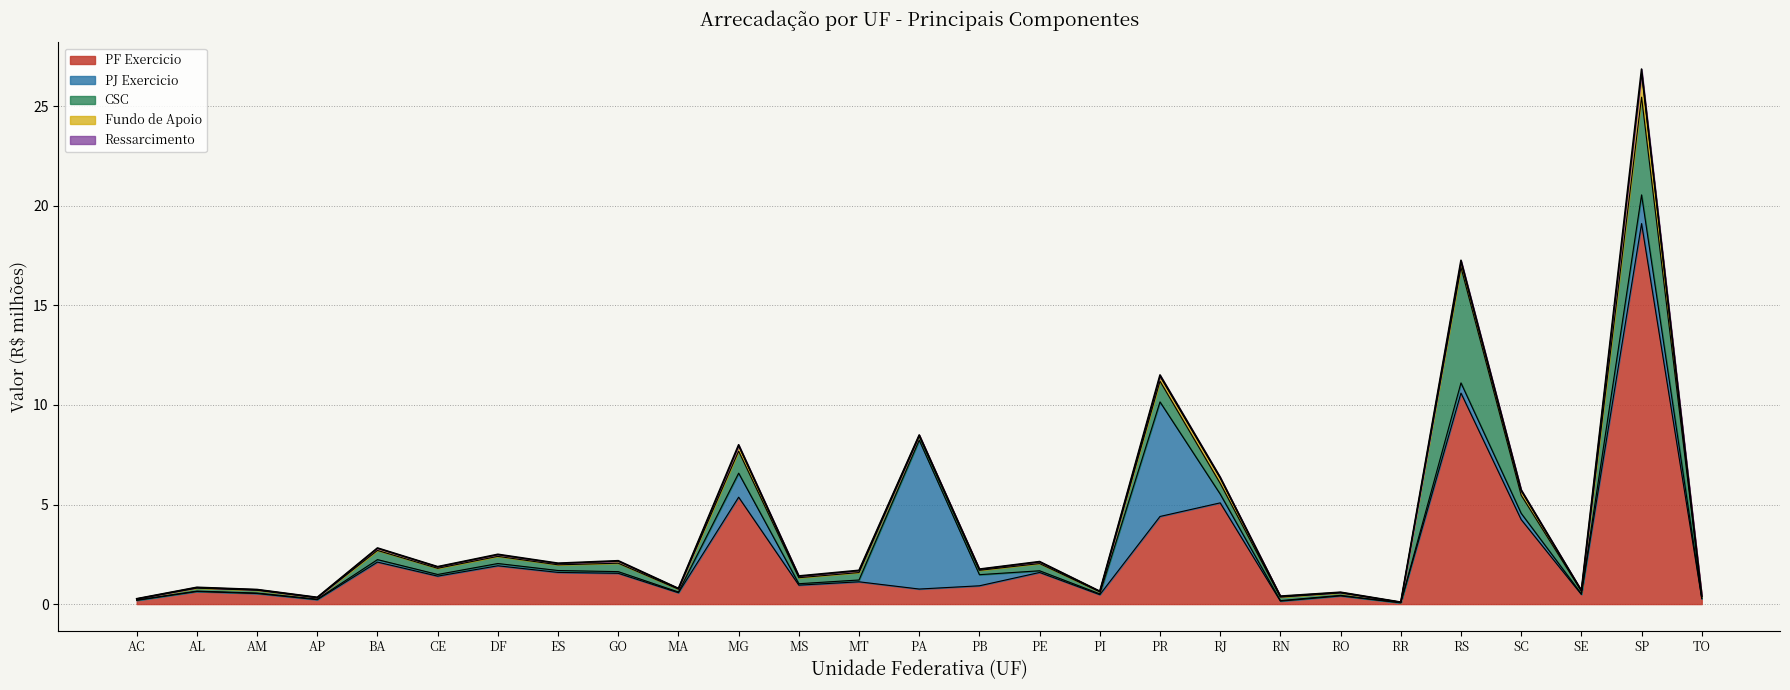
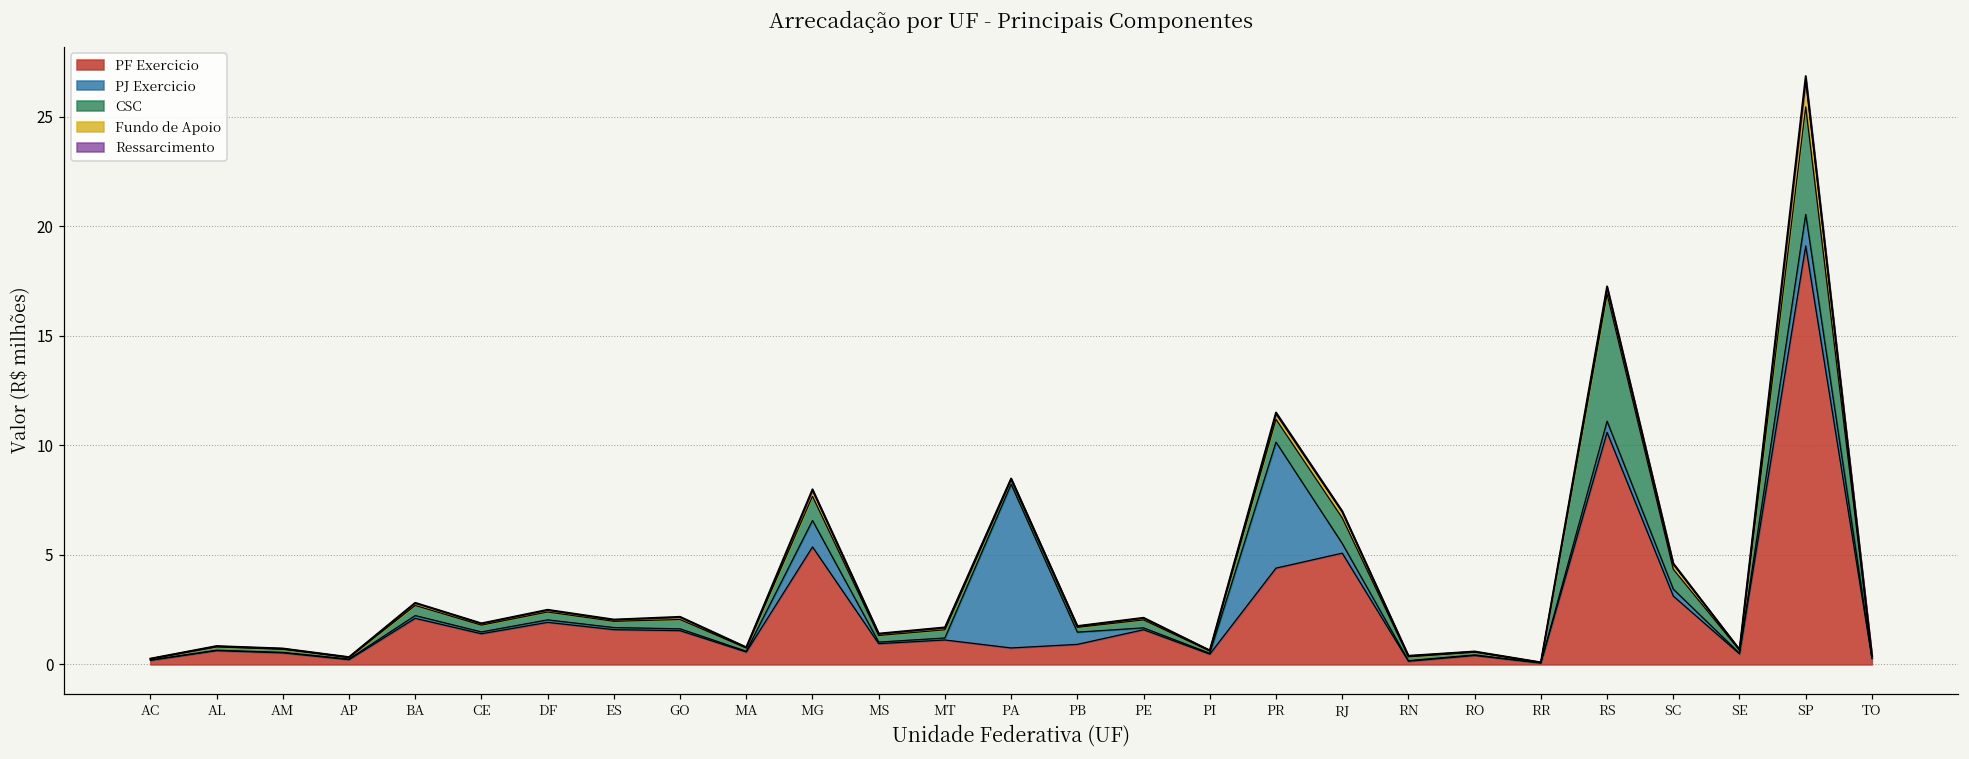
CSC, RJ: 0.5 -> 1.2
PF Exercicio, SC: 4.2 -> 3.1
